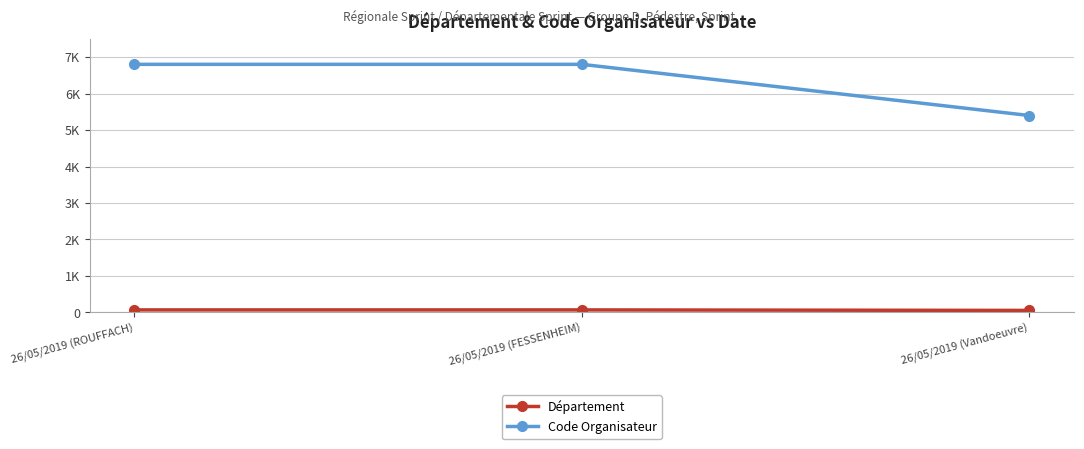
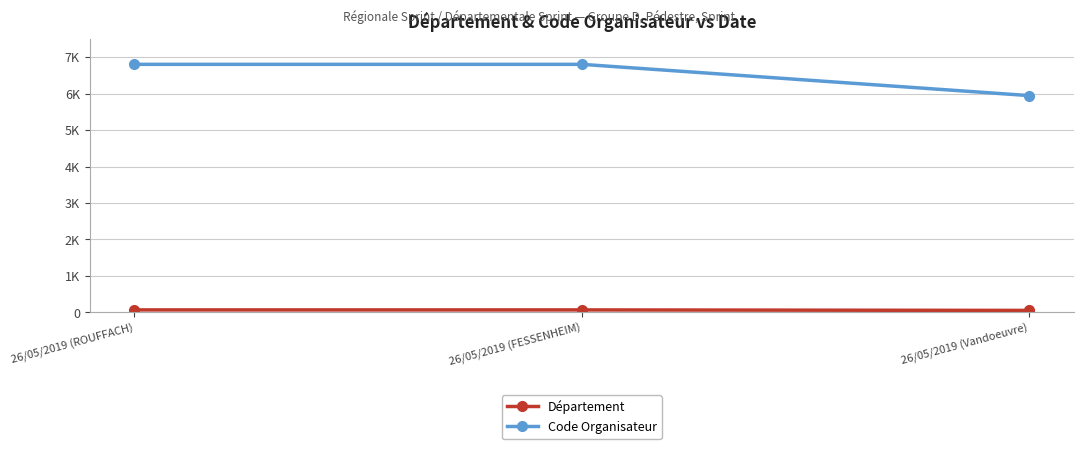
Code Organisateur, 26/05/2019 (Vandoeuvre): 5400 -> 5900
